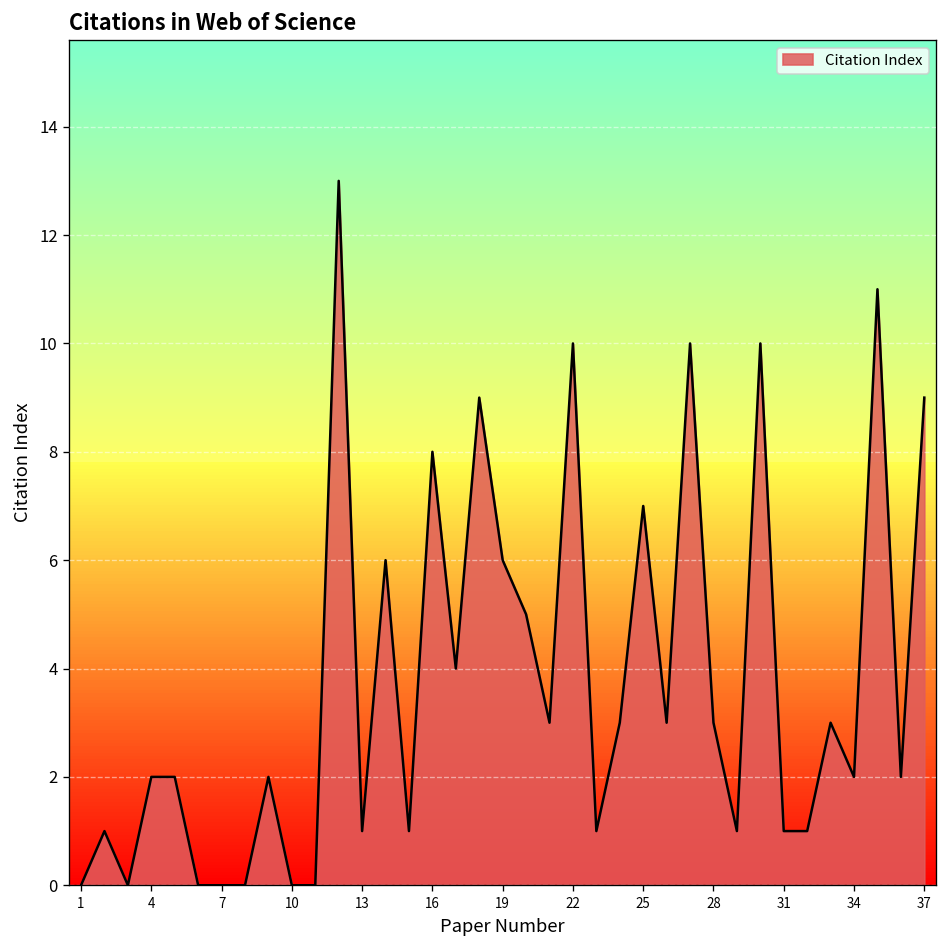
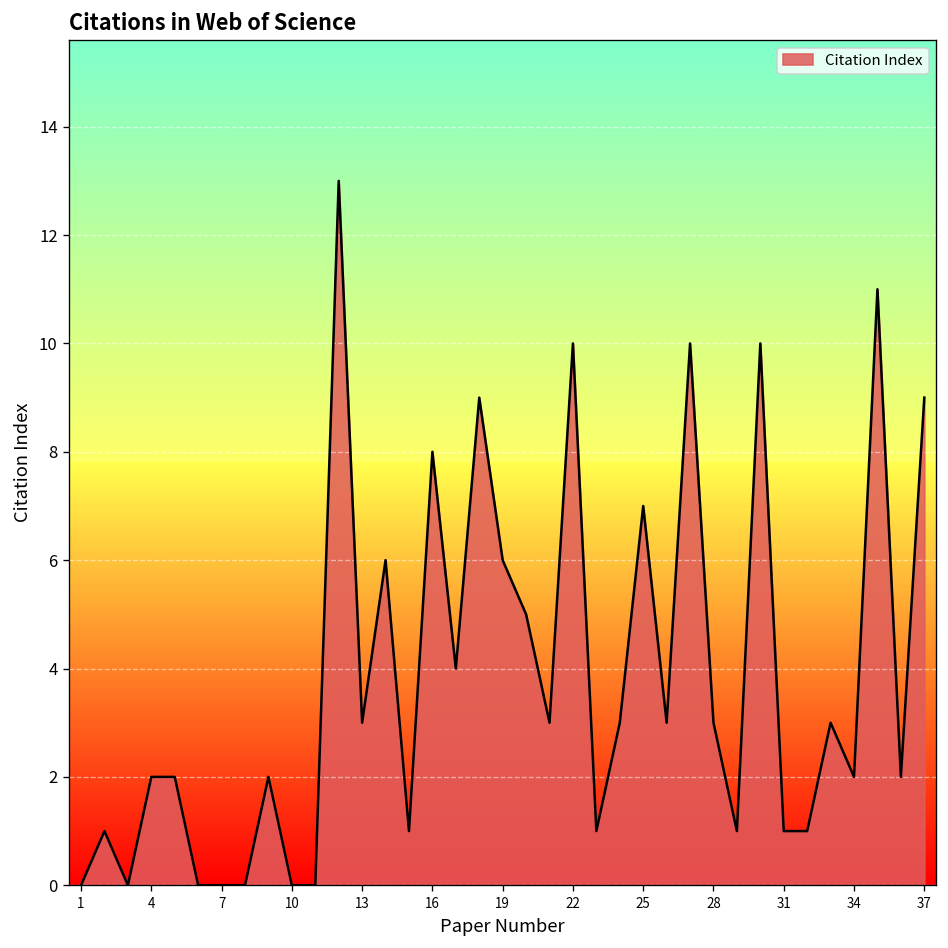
13: 1 -> 3
